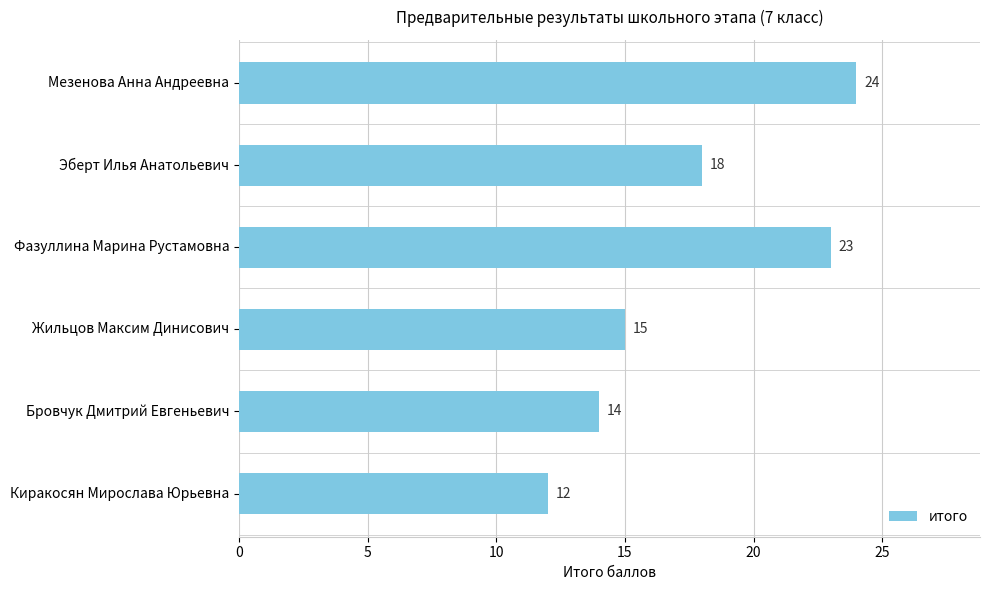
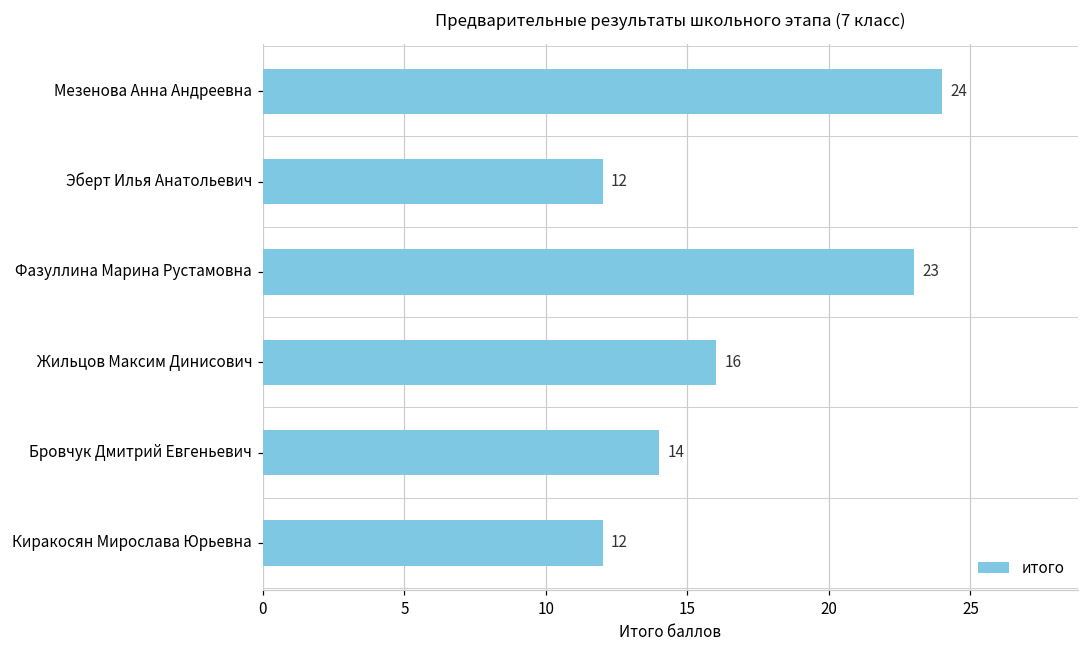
Эберт Илья Анатольевич: 18 -> 12
Жильцов Максим Динисович: 15 -> 16
